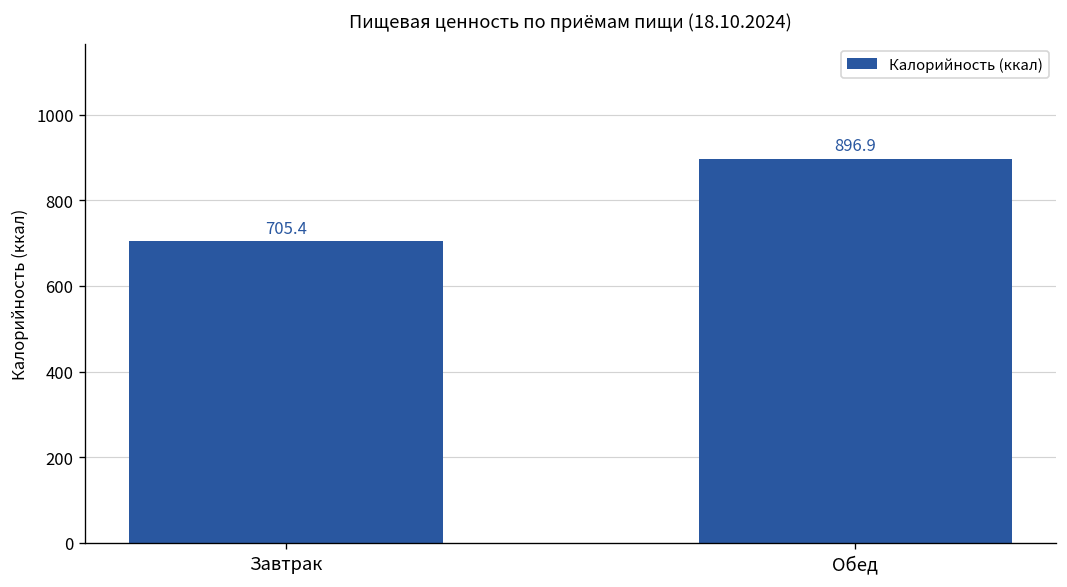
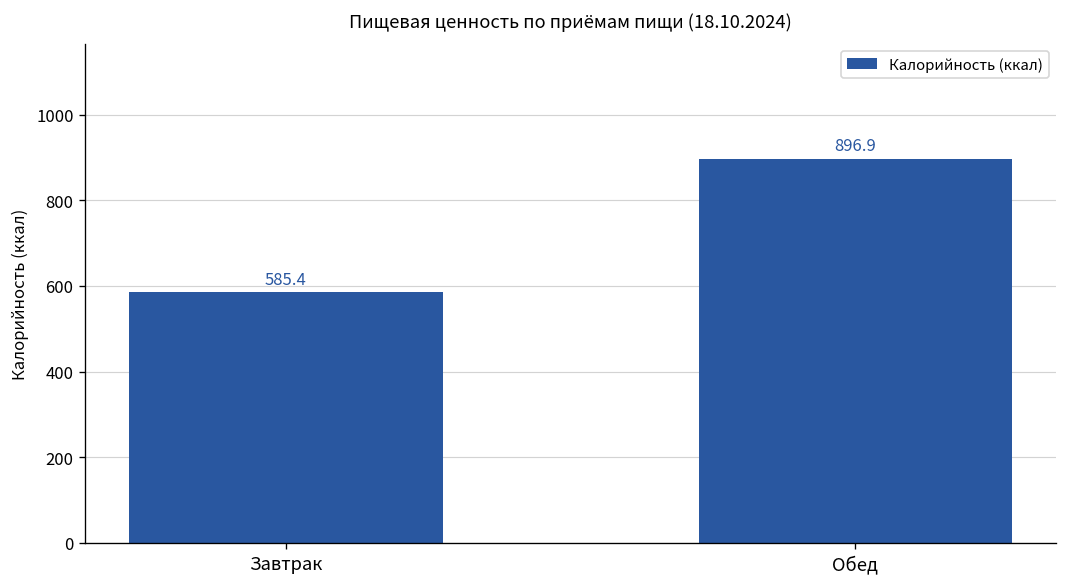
Завтрак: 705.4 -> 585.4
